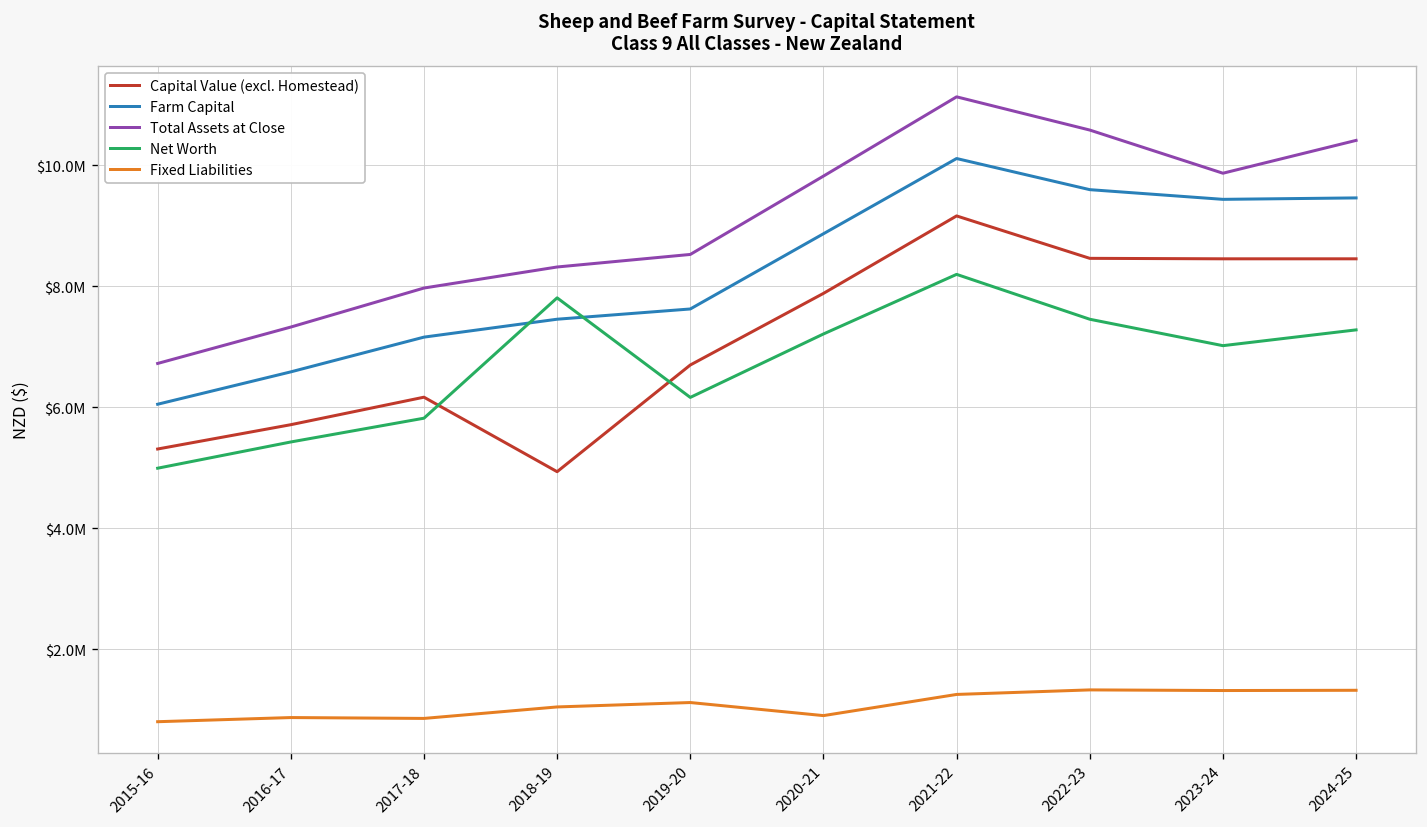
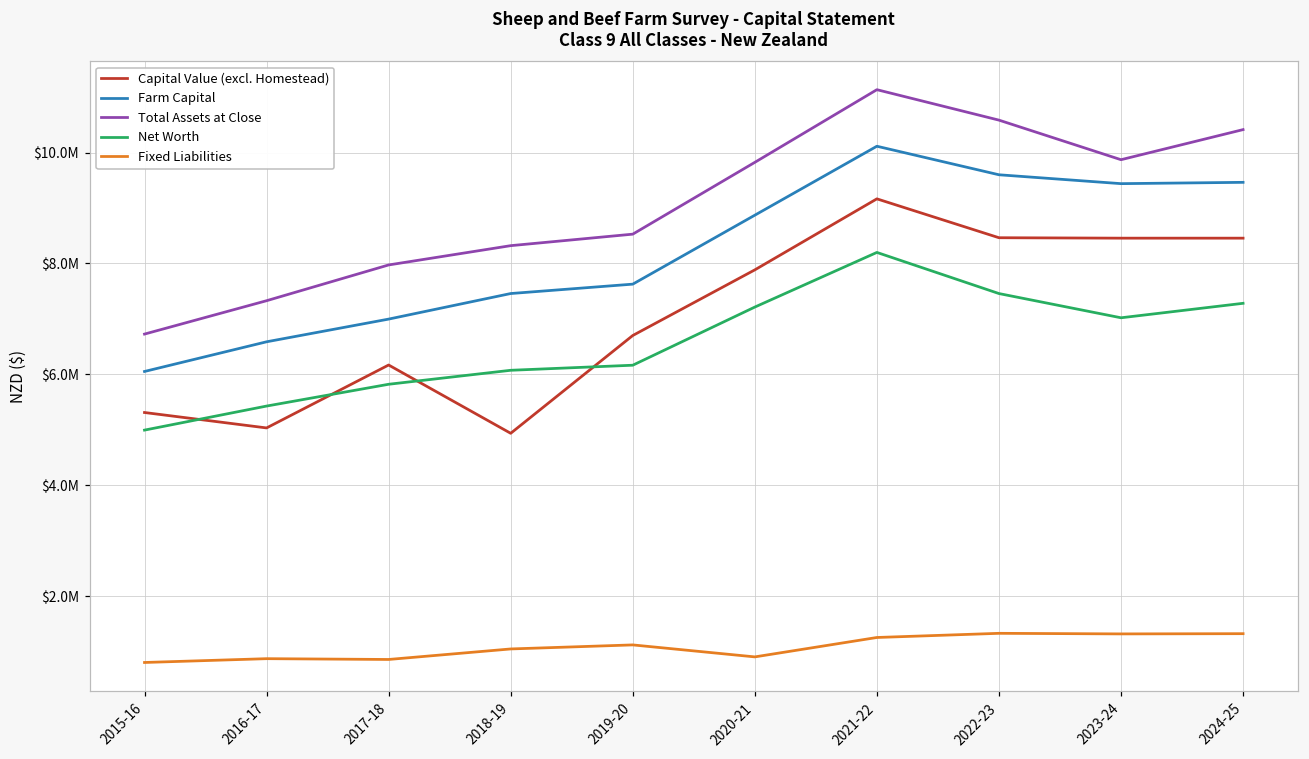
Capital Value (excl. Homestead), 2016-17: $5700000 -> $5000000
Farm Capital, 2017-18: $7200000 -> $7000000
Net Worth, 2018-19: $7800000 -> $6100000
